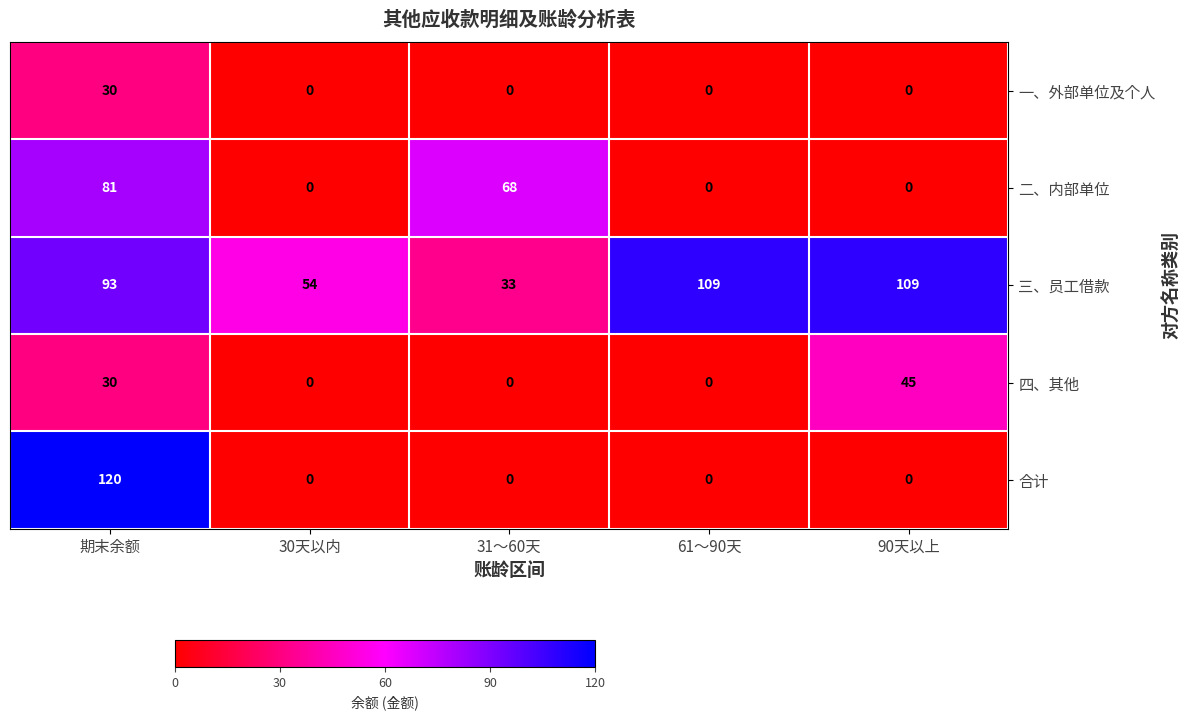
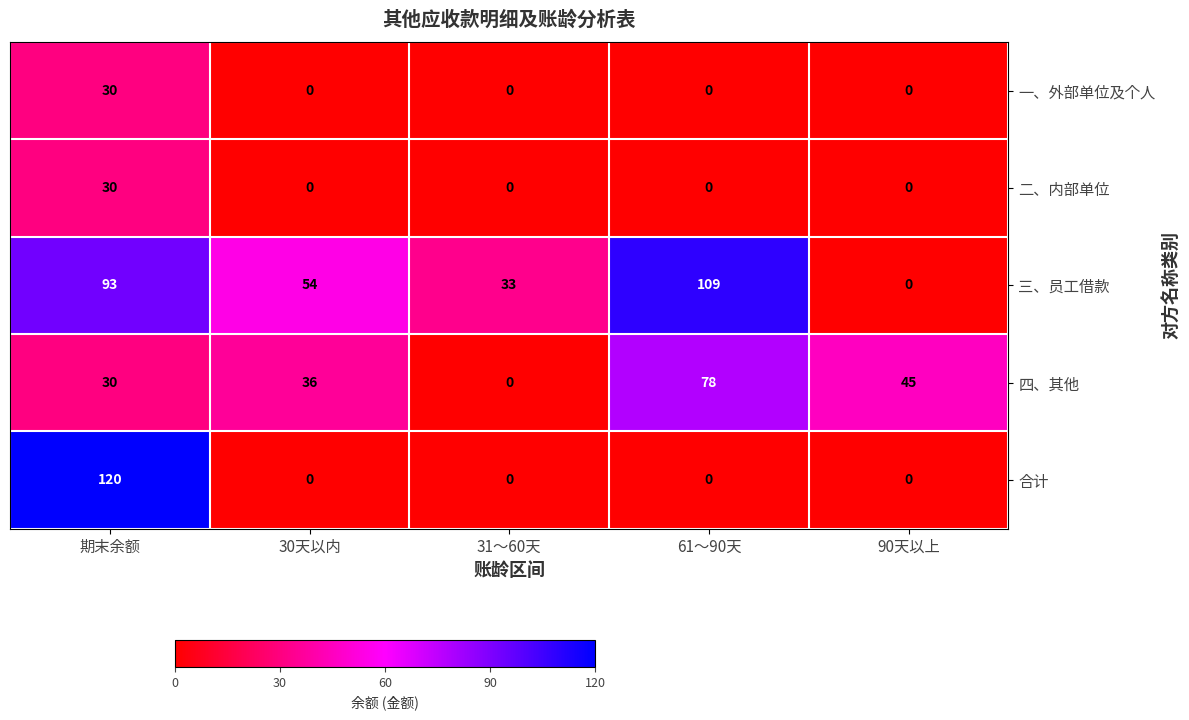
二、内部单位, 期末余额: 81 -> 30
二、内部单位, 31～60天: 68 -> 0
三、员工借款, 90天以上: 109 -> 0
四、其他, 30天以内: 0 -> 36
四、其他, 61～90天: 0 -> 78
